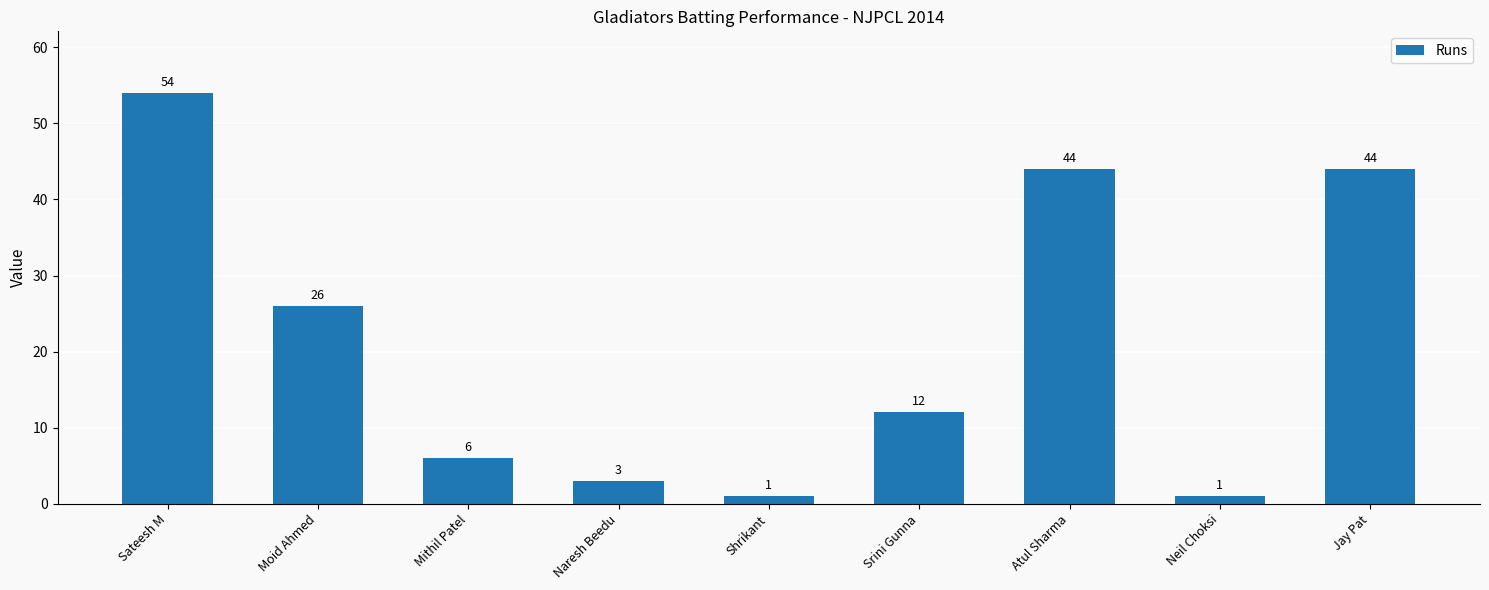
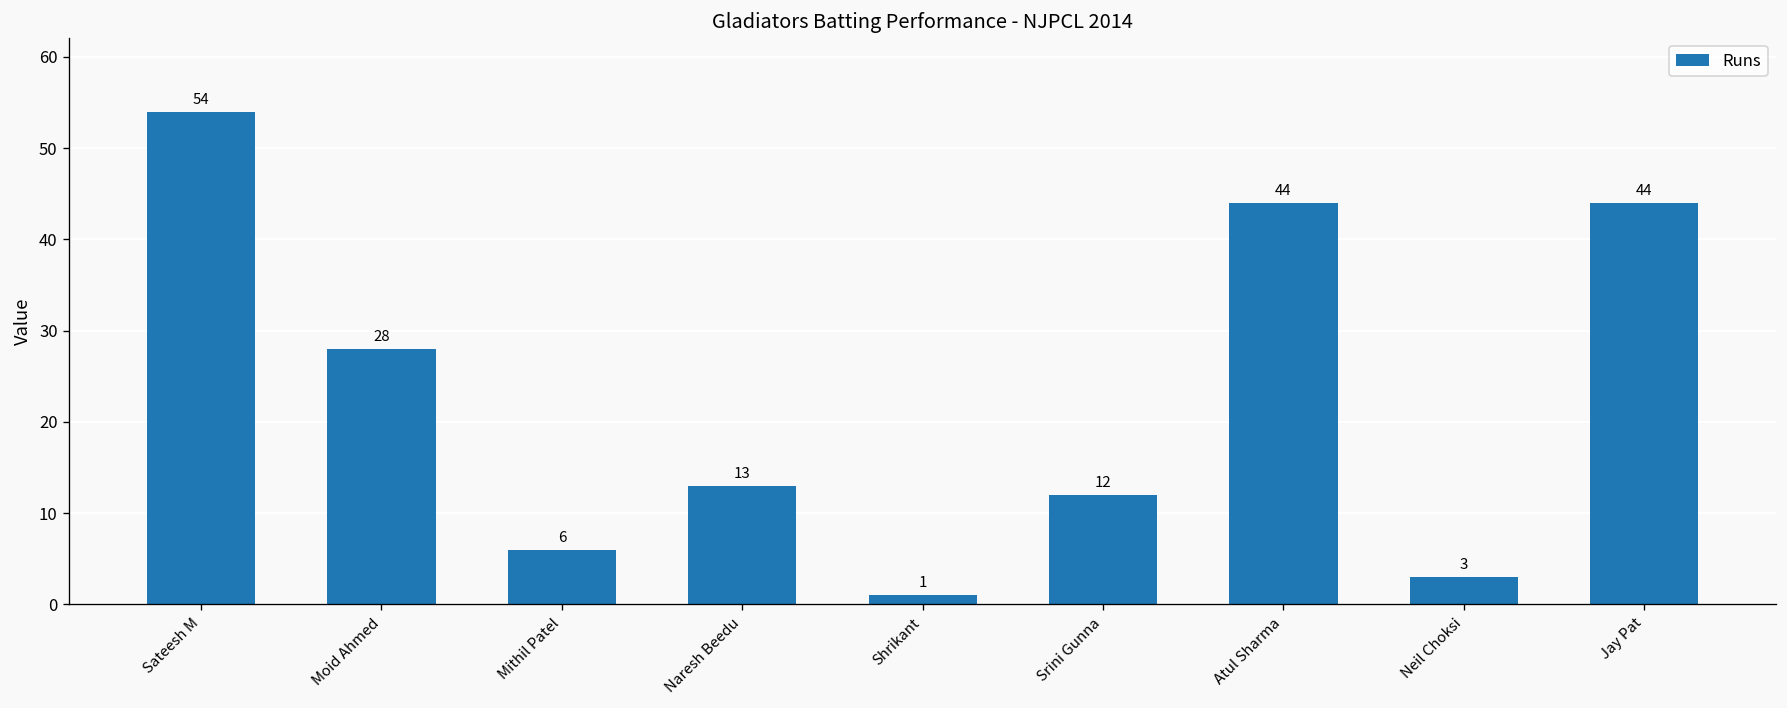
Moid Ahmed: 26 -> 28
Naresh Beedu: 3 -> 13
Neil Choksi: 1 -> 3
